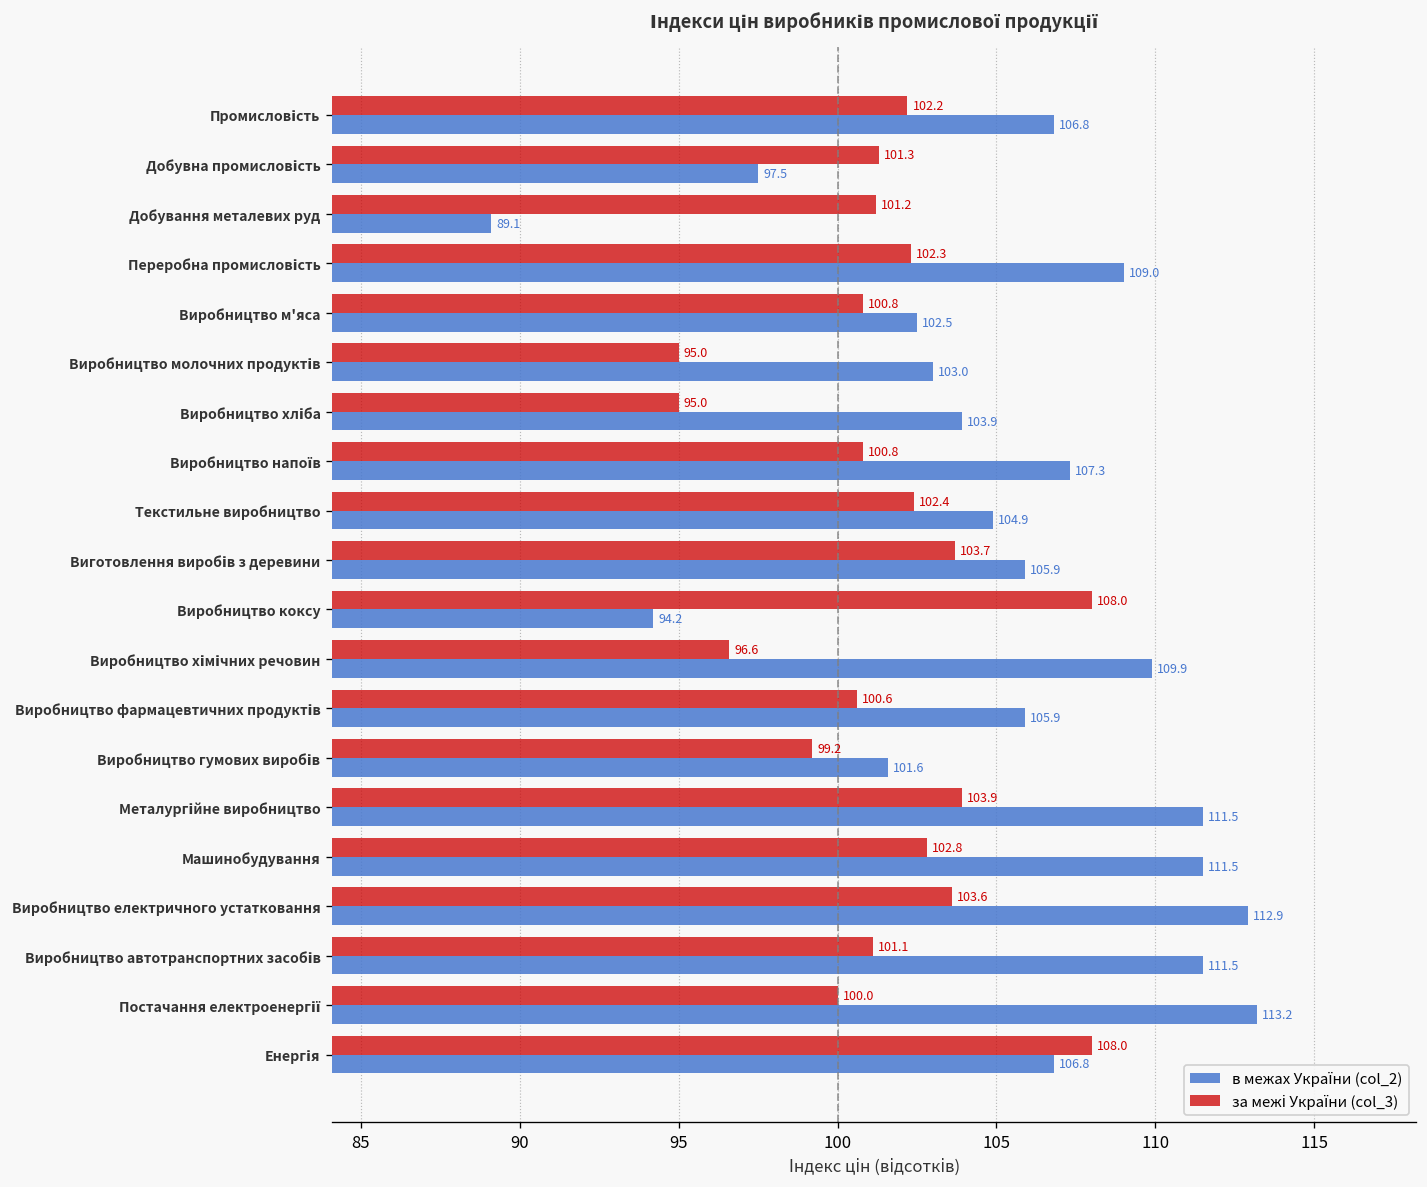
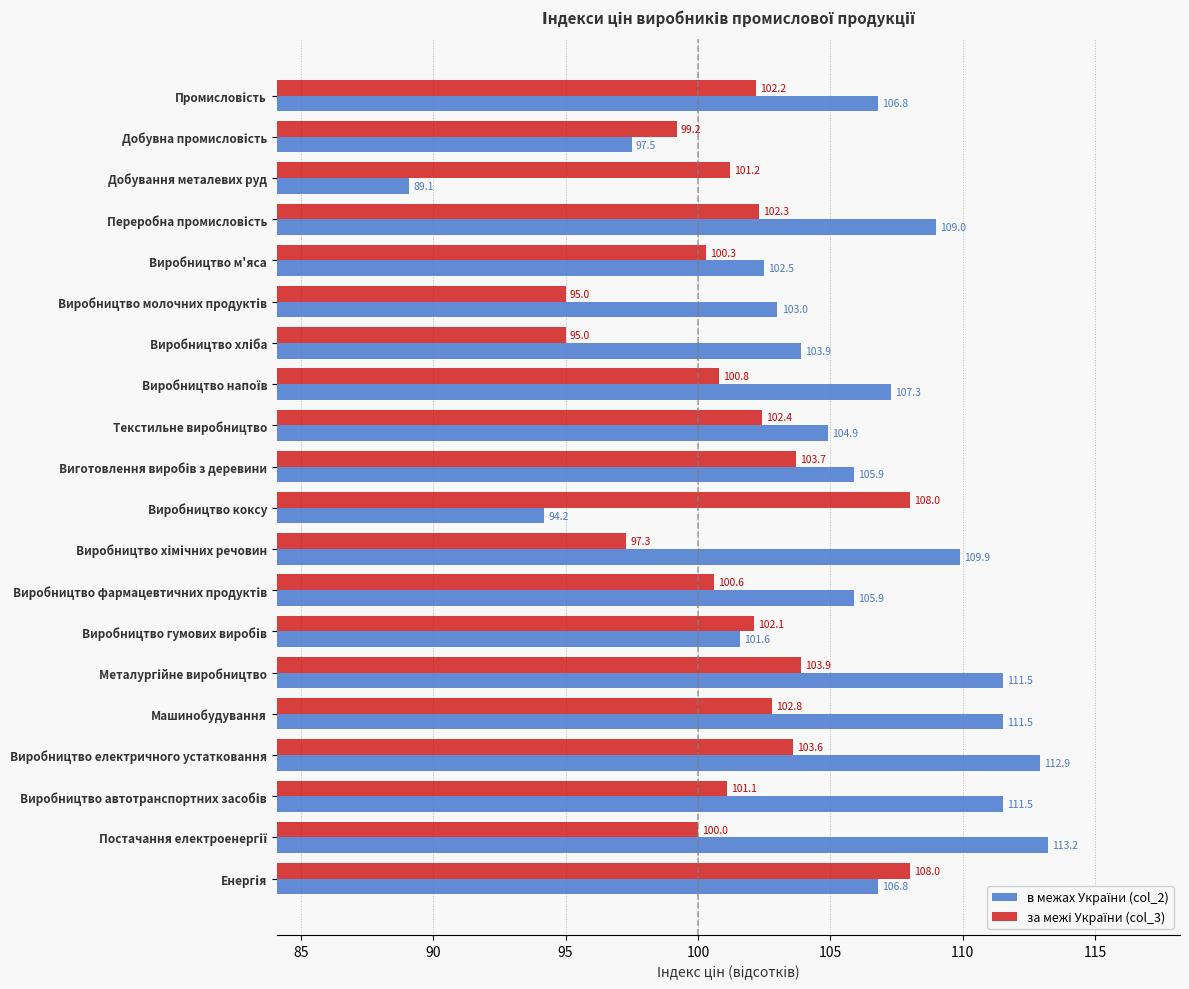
за межі України (col_3), Добувна промисловість: 101.3 -> 99.2
за межі України (col_3), Виробництво м'яса: 100.8 -> 100.3
за межі України (col_3), Виробництво хімічних речовин: 96.6 -> 97.3
за межі України (col_3), Виробництво гумових виробів: 99.2 -> 102.1
